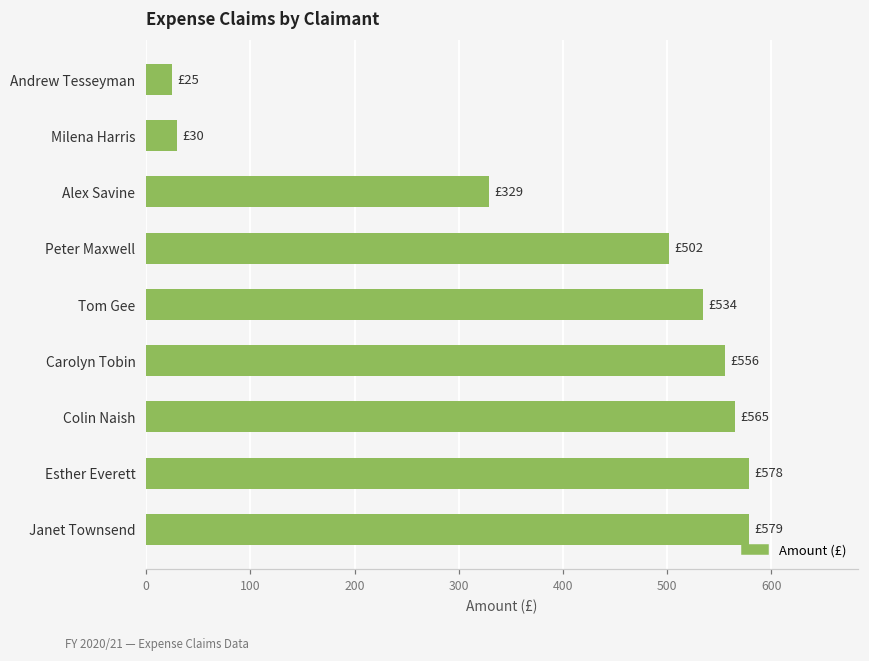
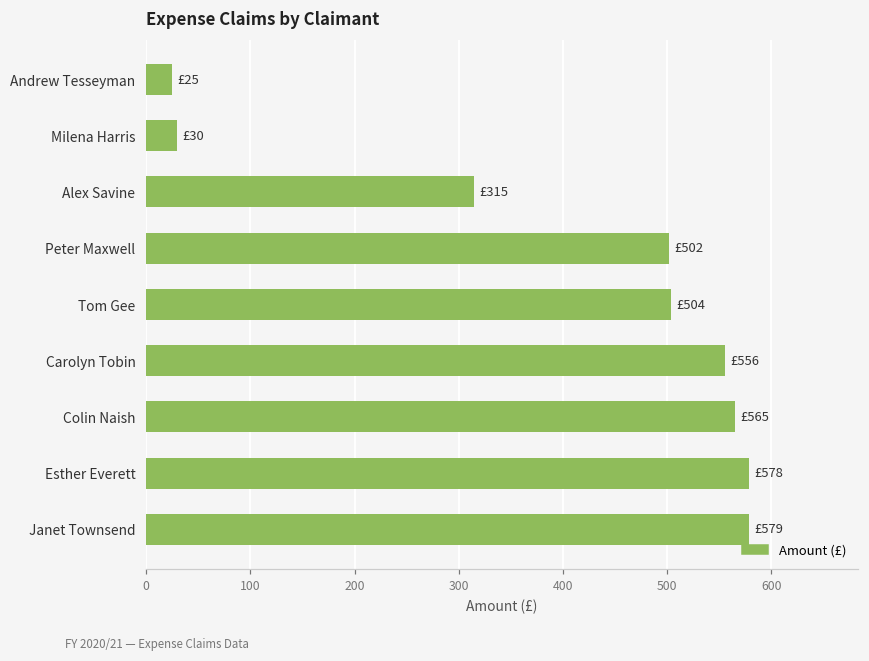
Alex Savine: £329 -> £315
Tom Gee: £534 -> £504
